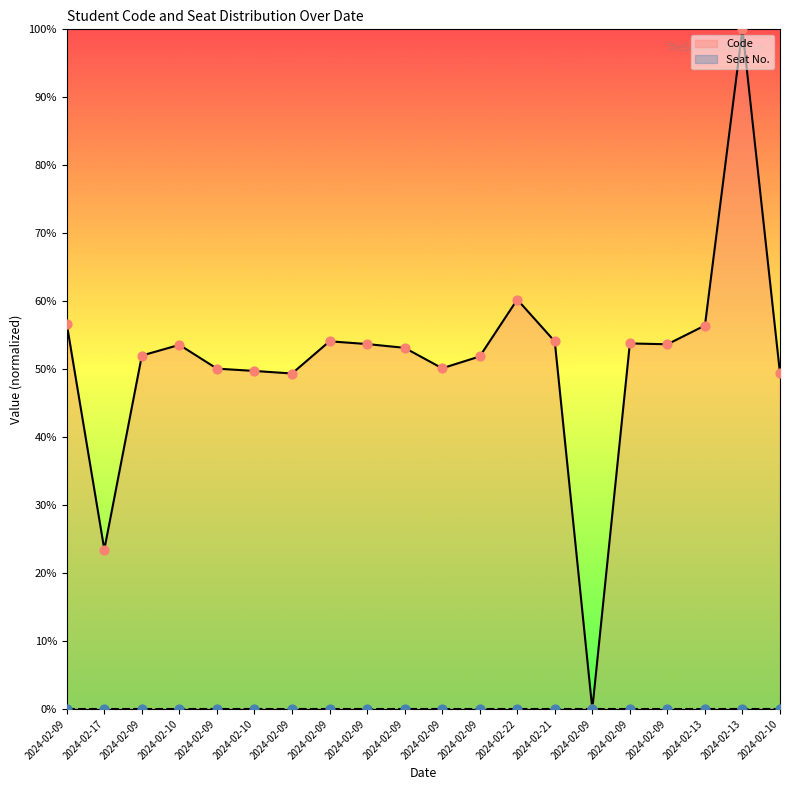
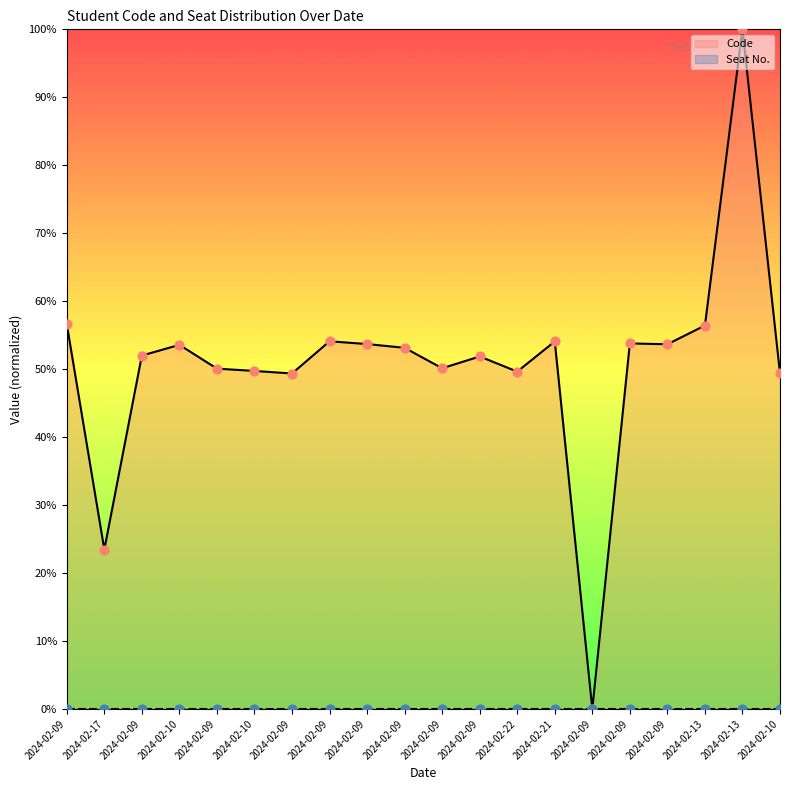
Code, 2024-02-22: 60% -> 50%
